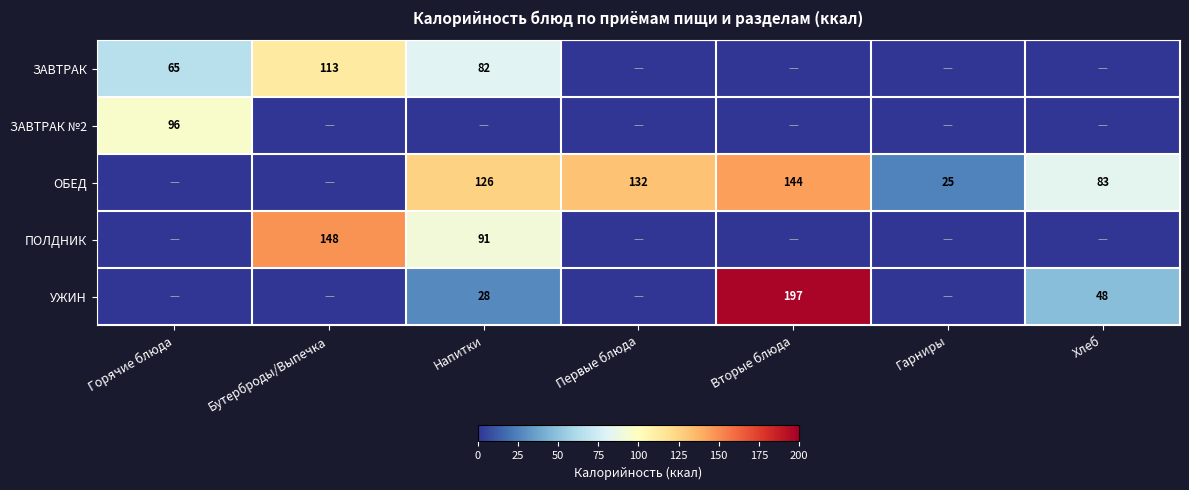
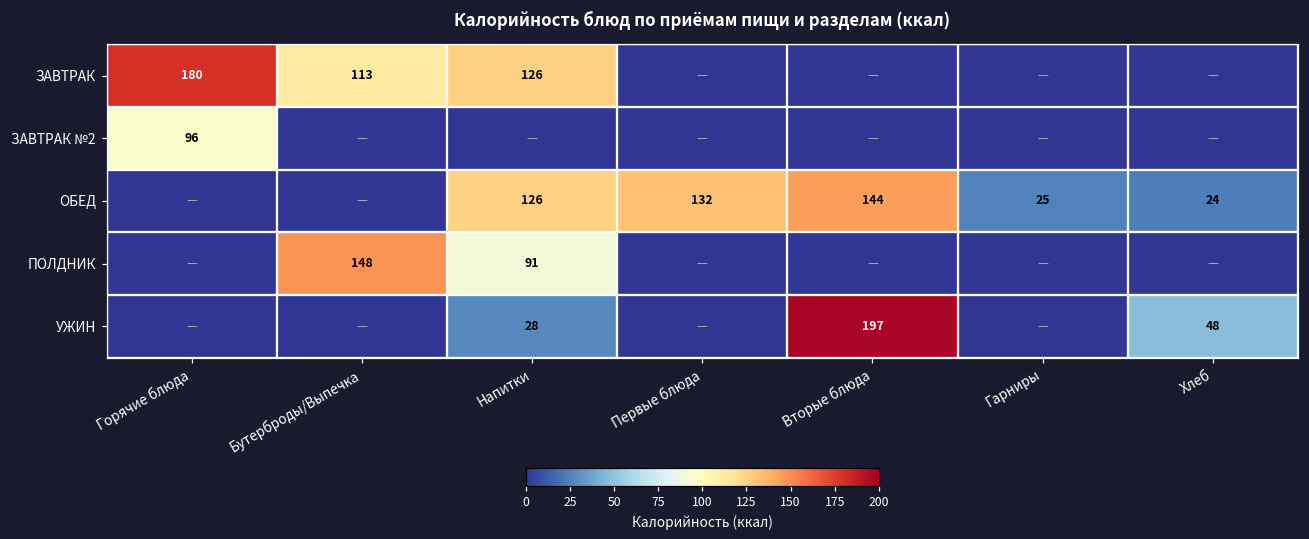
ЗАВТРАК, Горячие блюда: 65 -> 180
ЗАВТРАК, Напитки: 82 -> 126
ОБЕД, Хлеб: 83 -> 24
